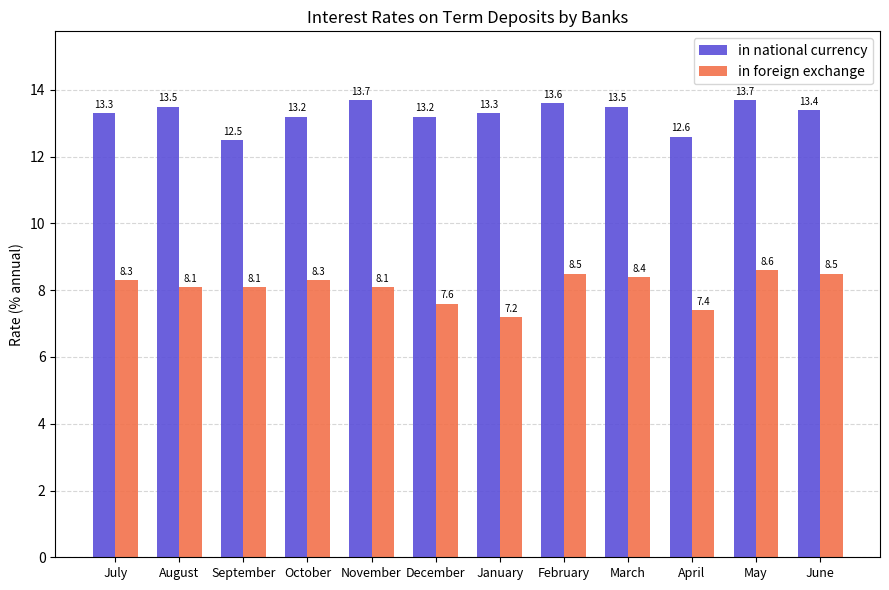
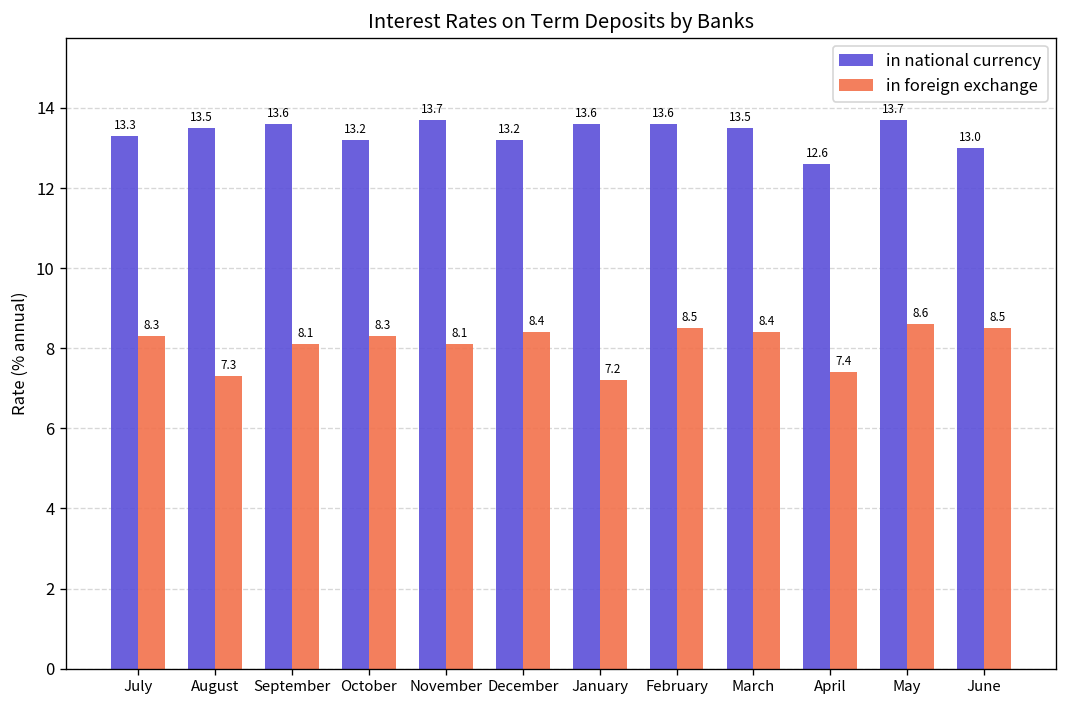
in foreign exchange, August: 8.1 -> 7.3
in national currency, September: 12.5 -> 13.6
in foreign exchange, December: 7.6 -> 8.4
in national currency, January: 13.3 -> 13.6
in national currency, June: 13.4 -> 13.0
